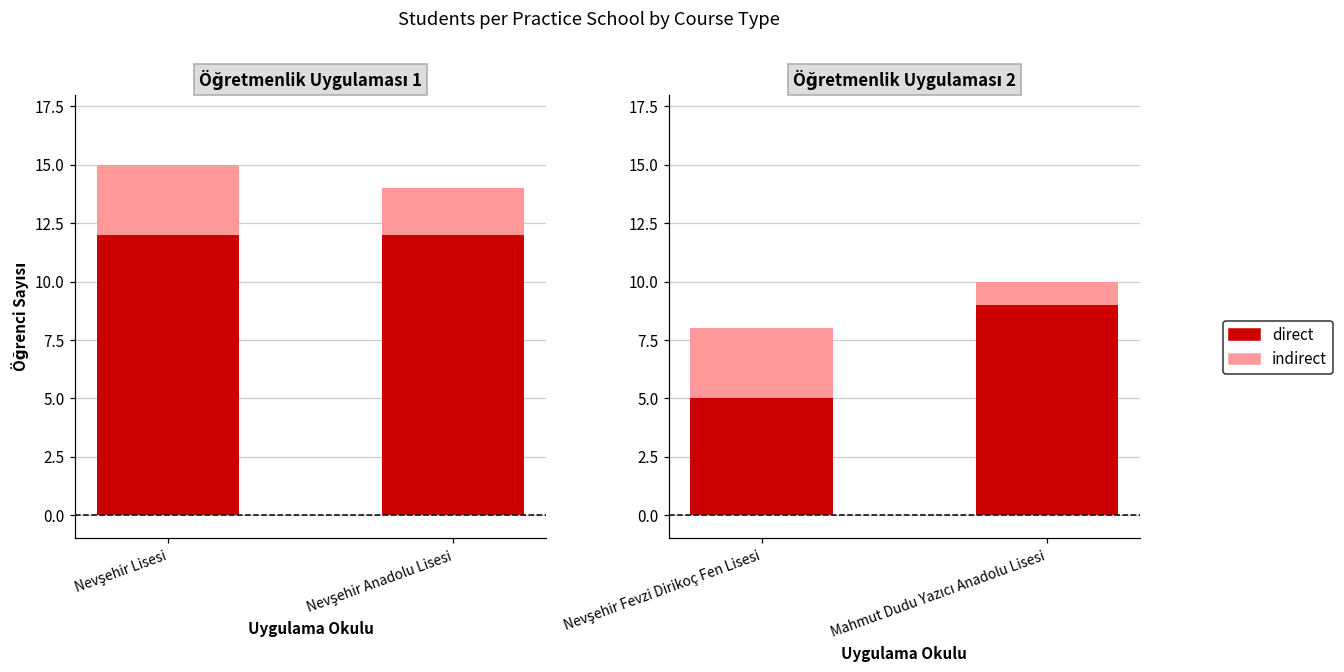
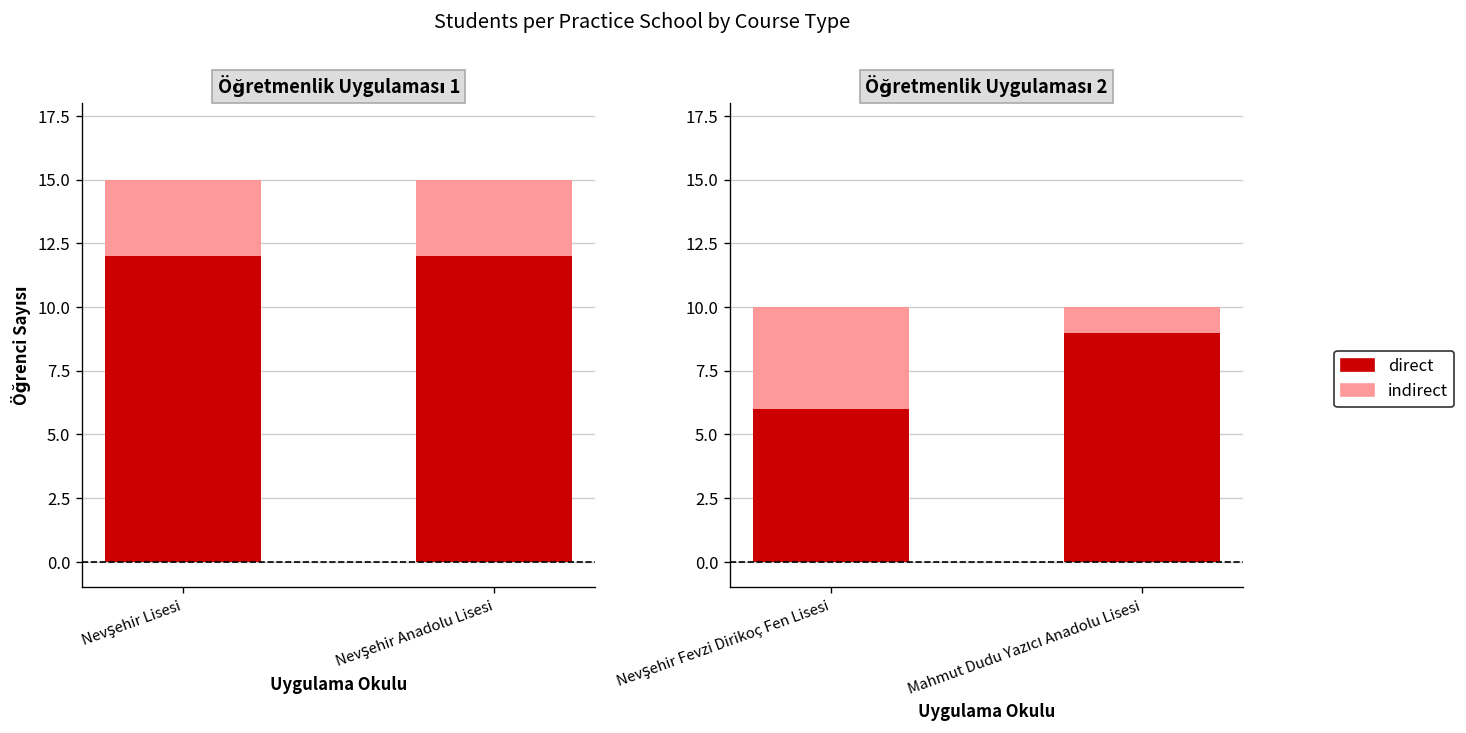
Öğretmenlik Uygulaması 1, indirect, Nevşehir Anadolu Lisesi: 2 -> 3
Öğretmenlik Uygulaması 2, direct, Nevşehir Fevzi Dirikoç Fen Lisesi: 5 -> 6
Öğretmenlik Uygulaması 2, indirect, Nevşehir Fevzi Dirikoç Fen Lisesi: 3 -> 4
